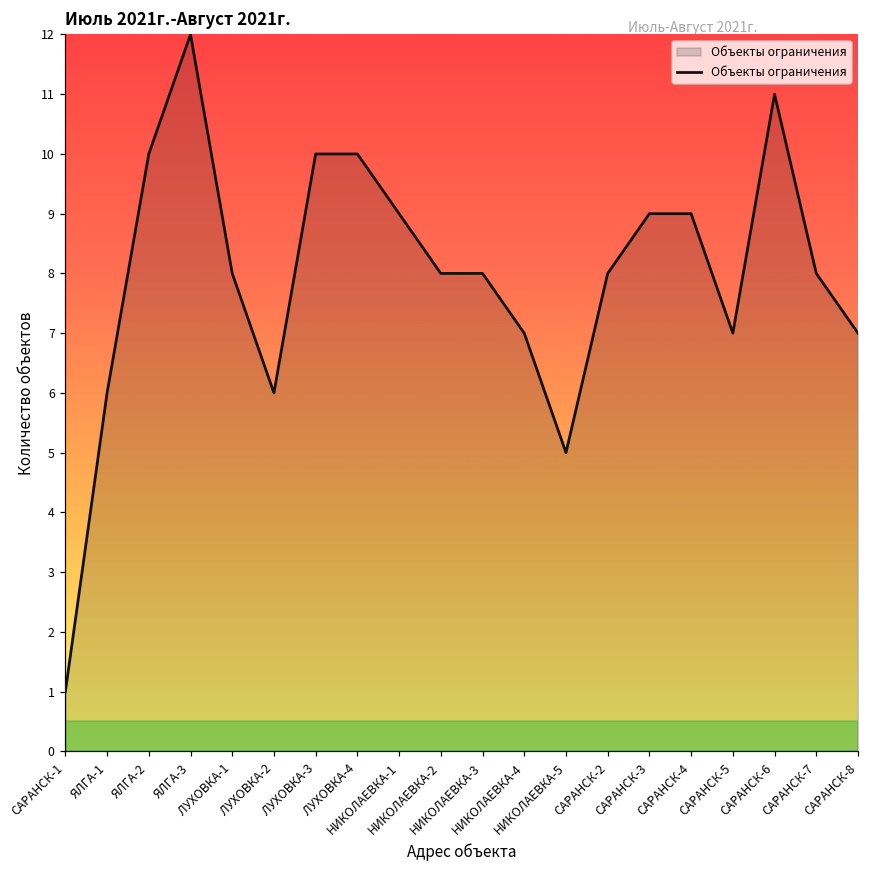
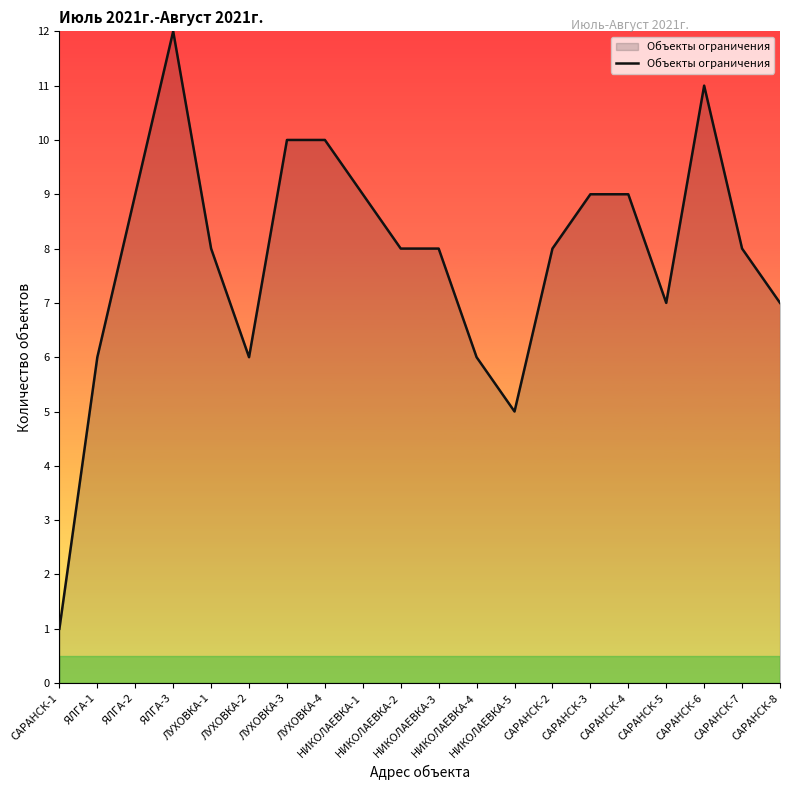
ЯЛГА-2: 10 -> 9
НИКОЛАЕВКА-4: 7 -> 6
